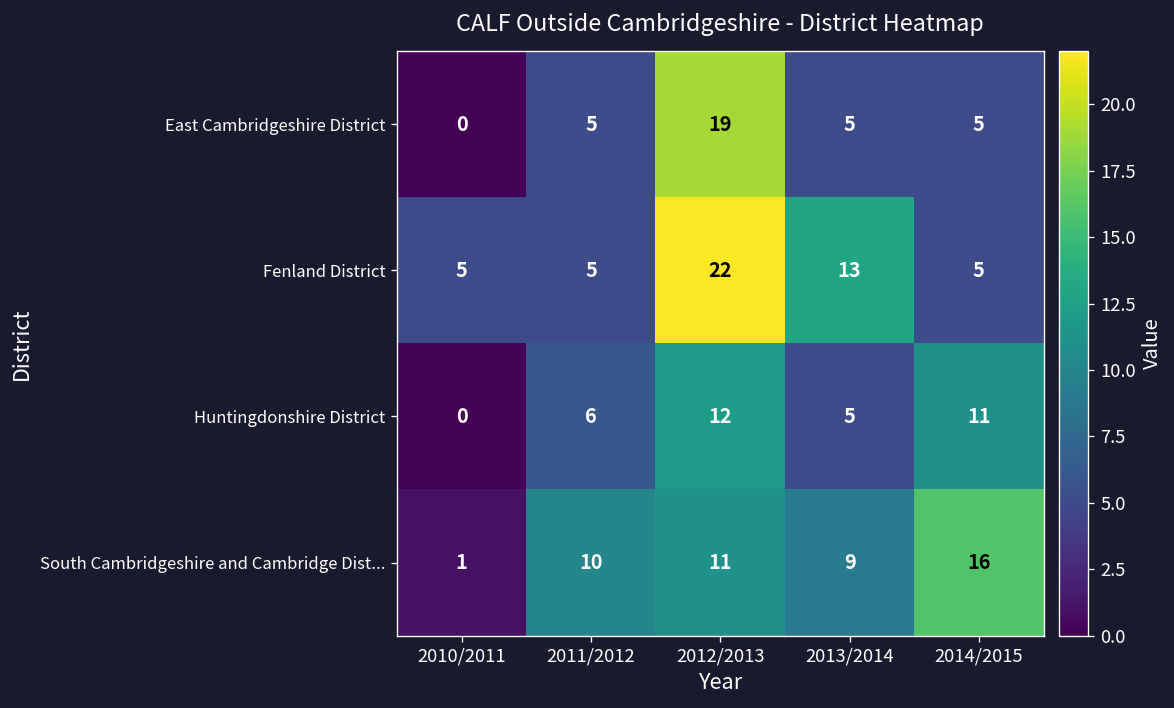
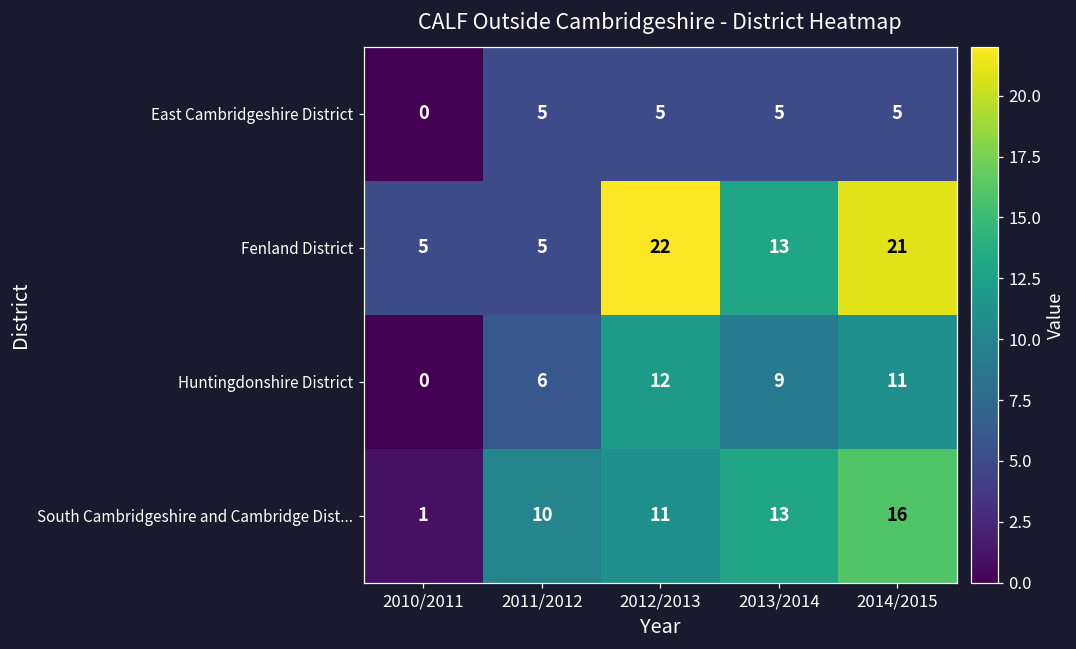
East Cambridgeshire District, 2012/2013: 19 -> 5
Fenland District, 2014/2015: 5 -> 21
Huntingdonshire District, 2013/2014: 5 -> 9
South Cambridgeshire and Cambridge Dist..., 2013/2014: 9 -> 13
